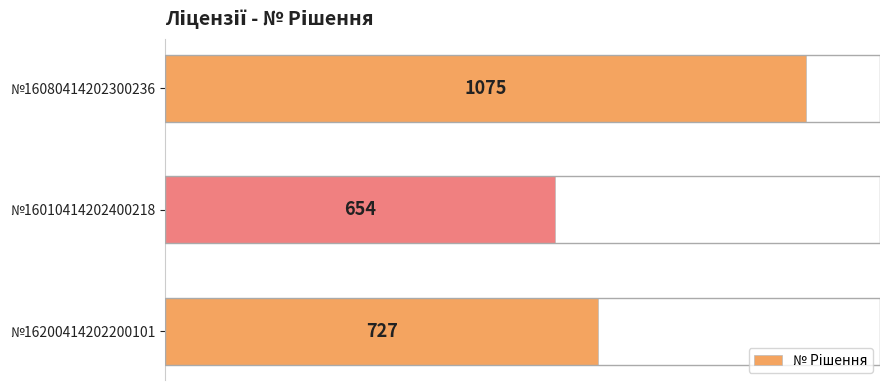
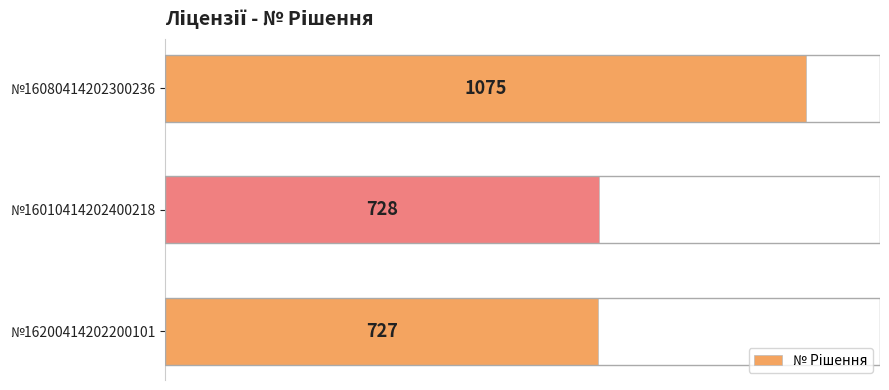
№16010414202400218: 654 -> 728
